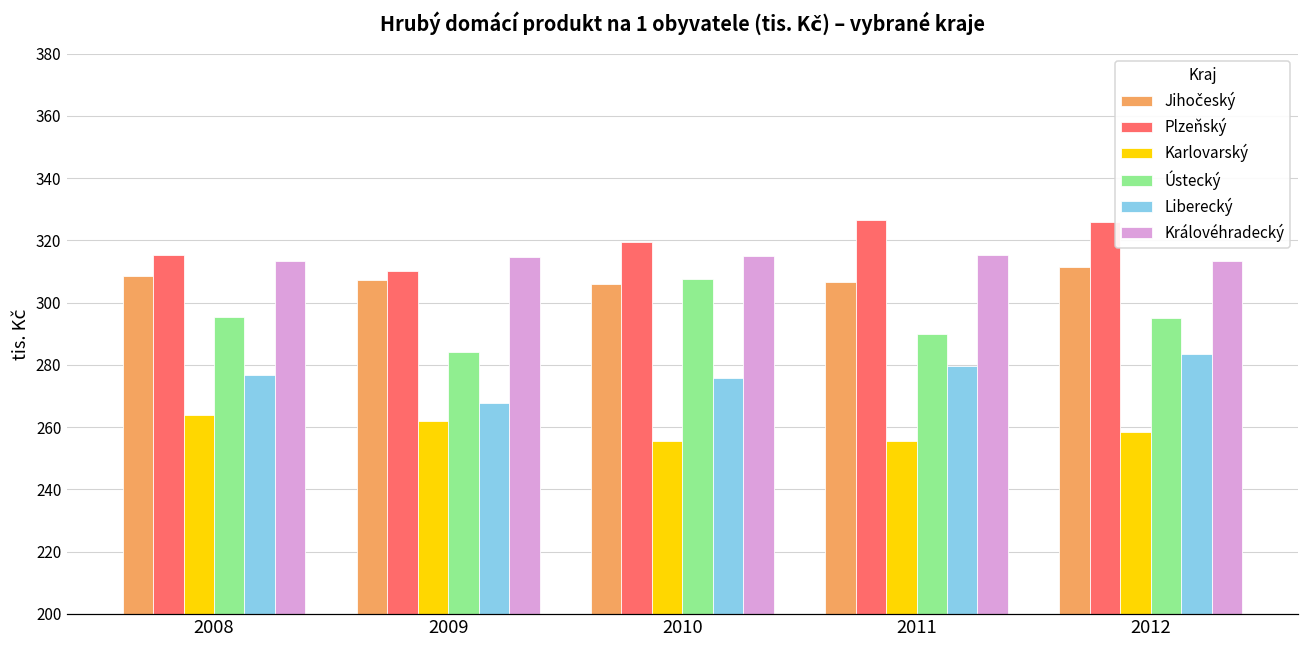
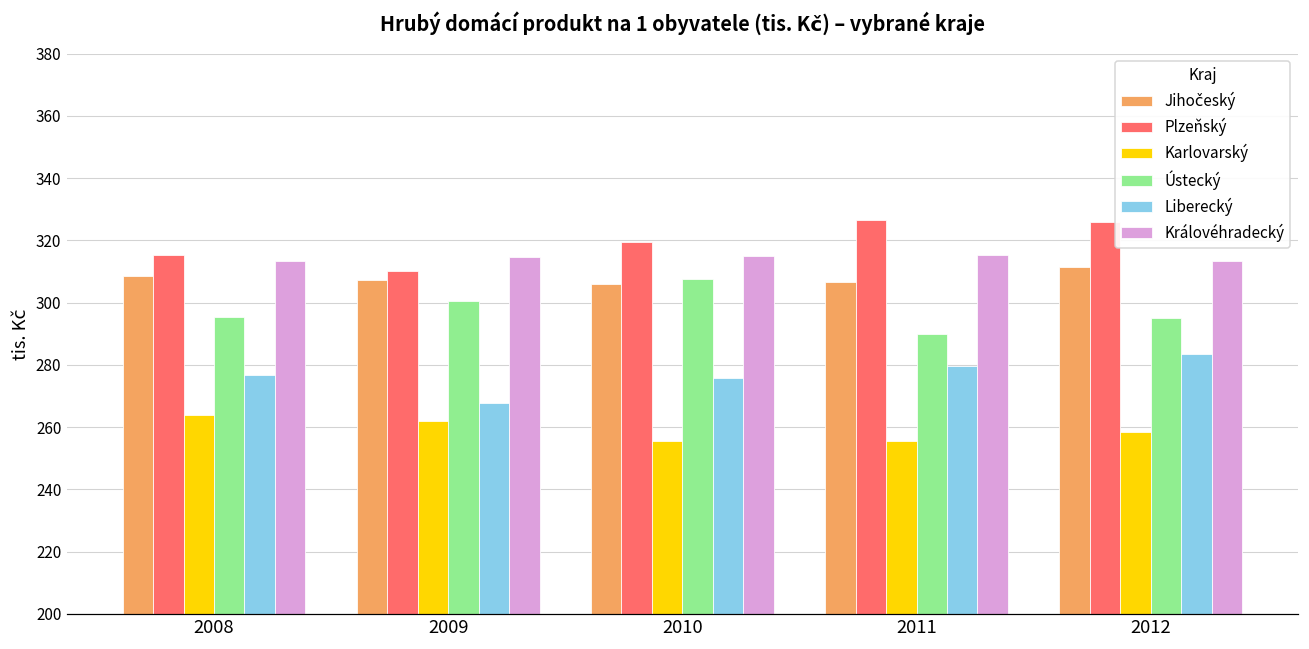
Ústecký, 2009: 284 -> 300
